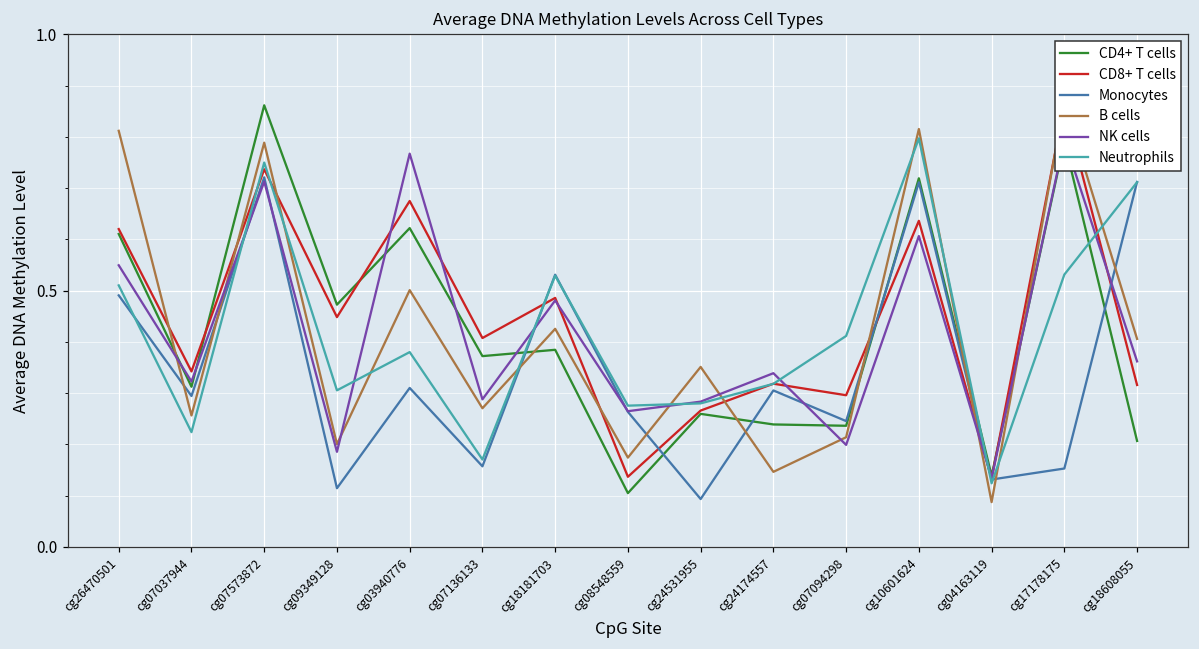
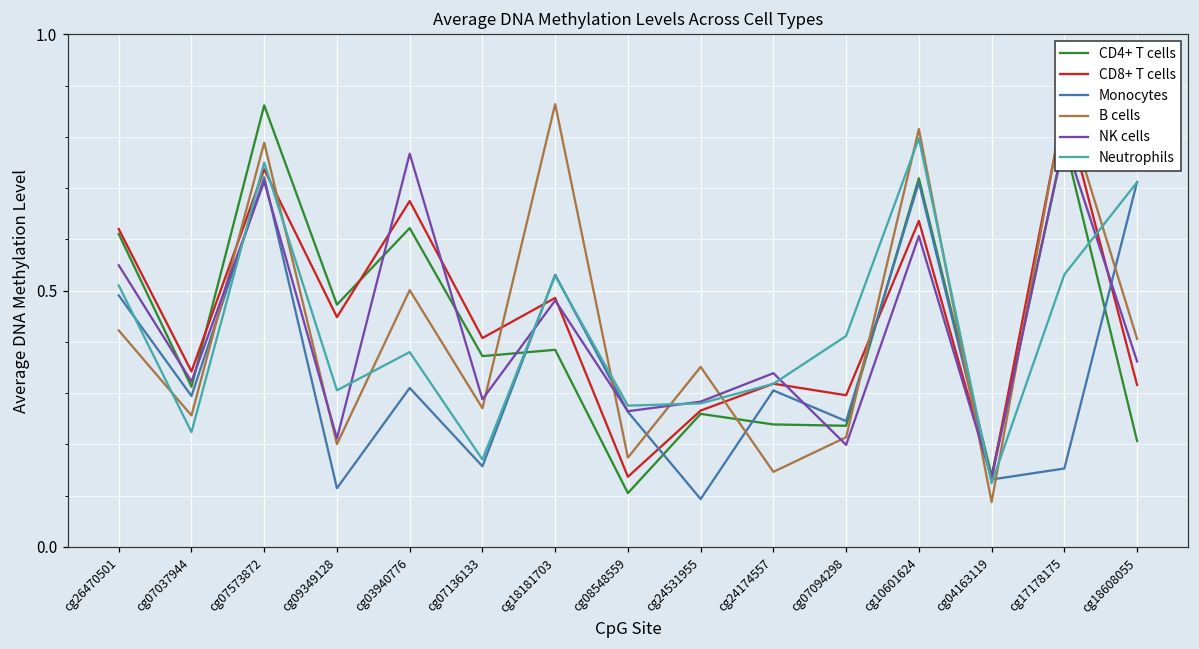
B cells, cg26470501: 0.81 -> 0.42
NK cells, cg09349128: 0.19 -> 0.21
B cells, cg18181703: 0.43 -> 0.86
